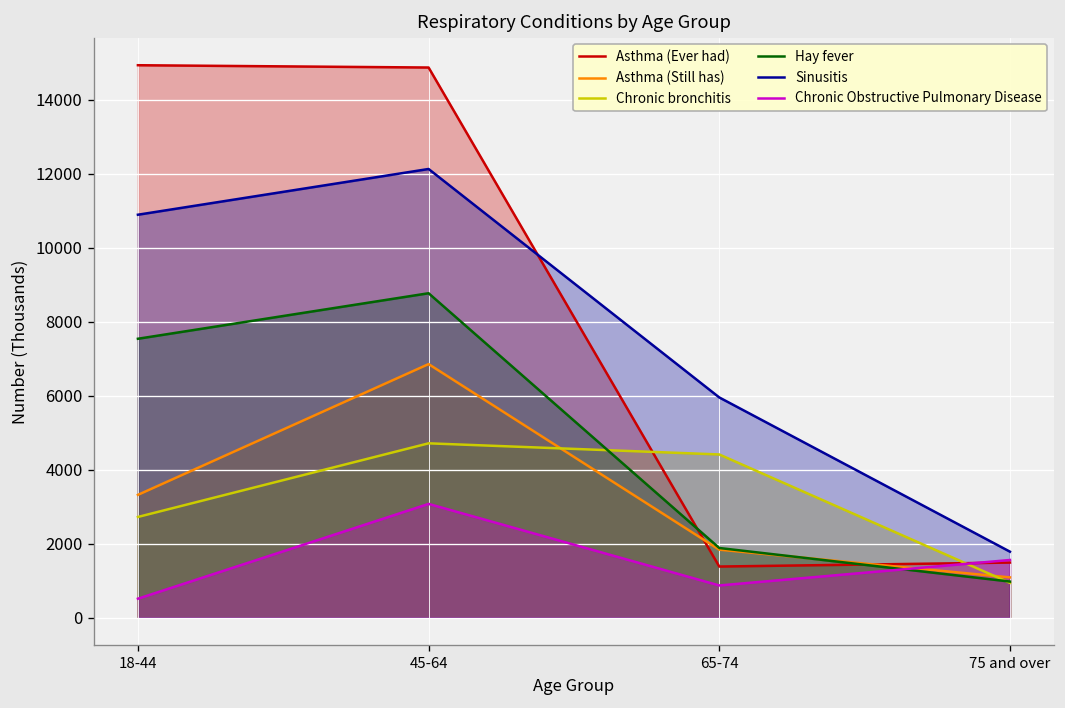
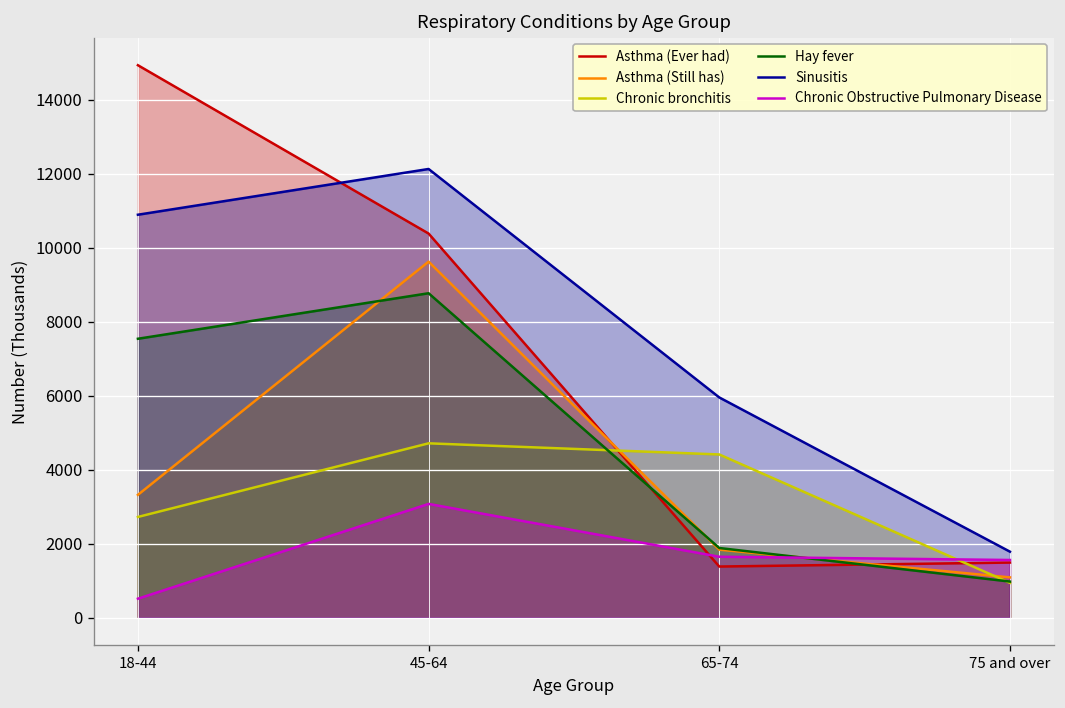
Asthma (Ever had), 45-64: 14900 -> 10400
Asthma (Still has), 45-64: 6900 -> 9600
Chronic Obstructive Pulmonary Disease, 65-74: 900 -> 1600
